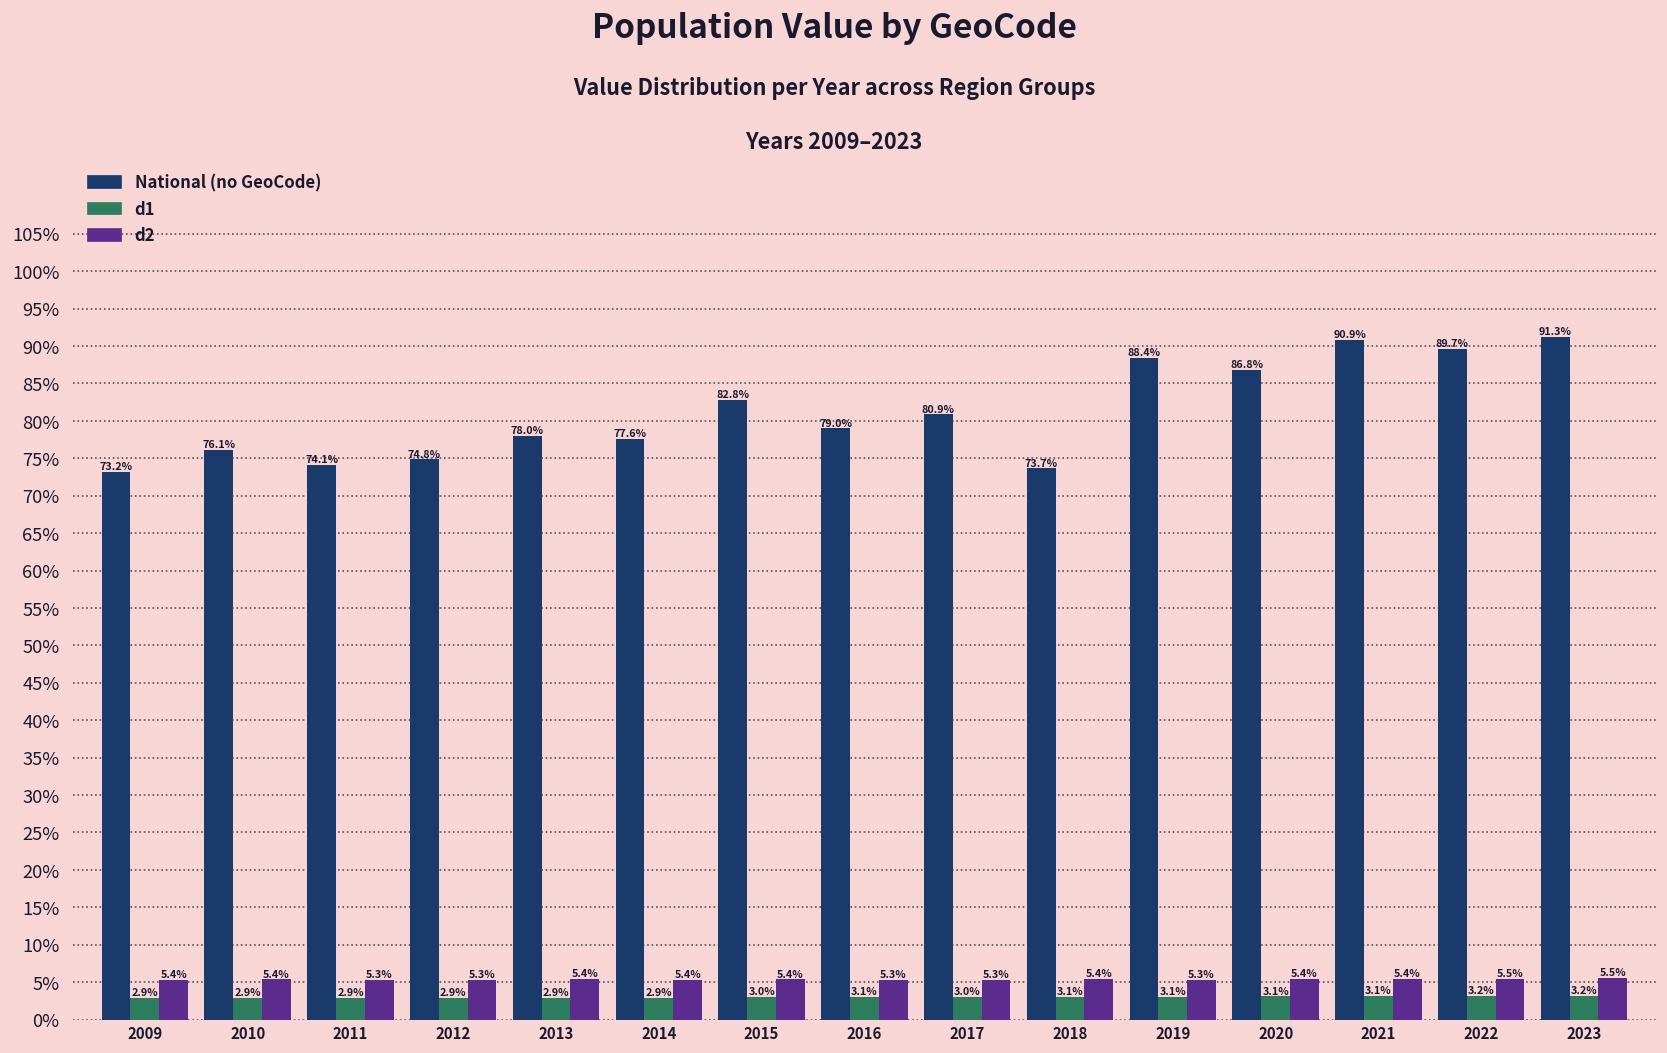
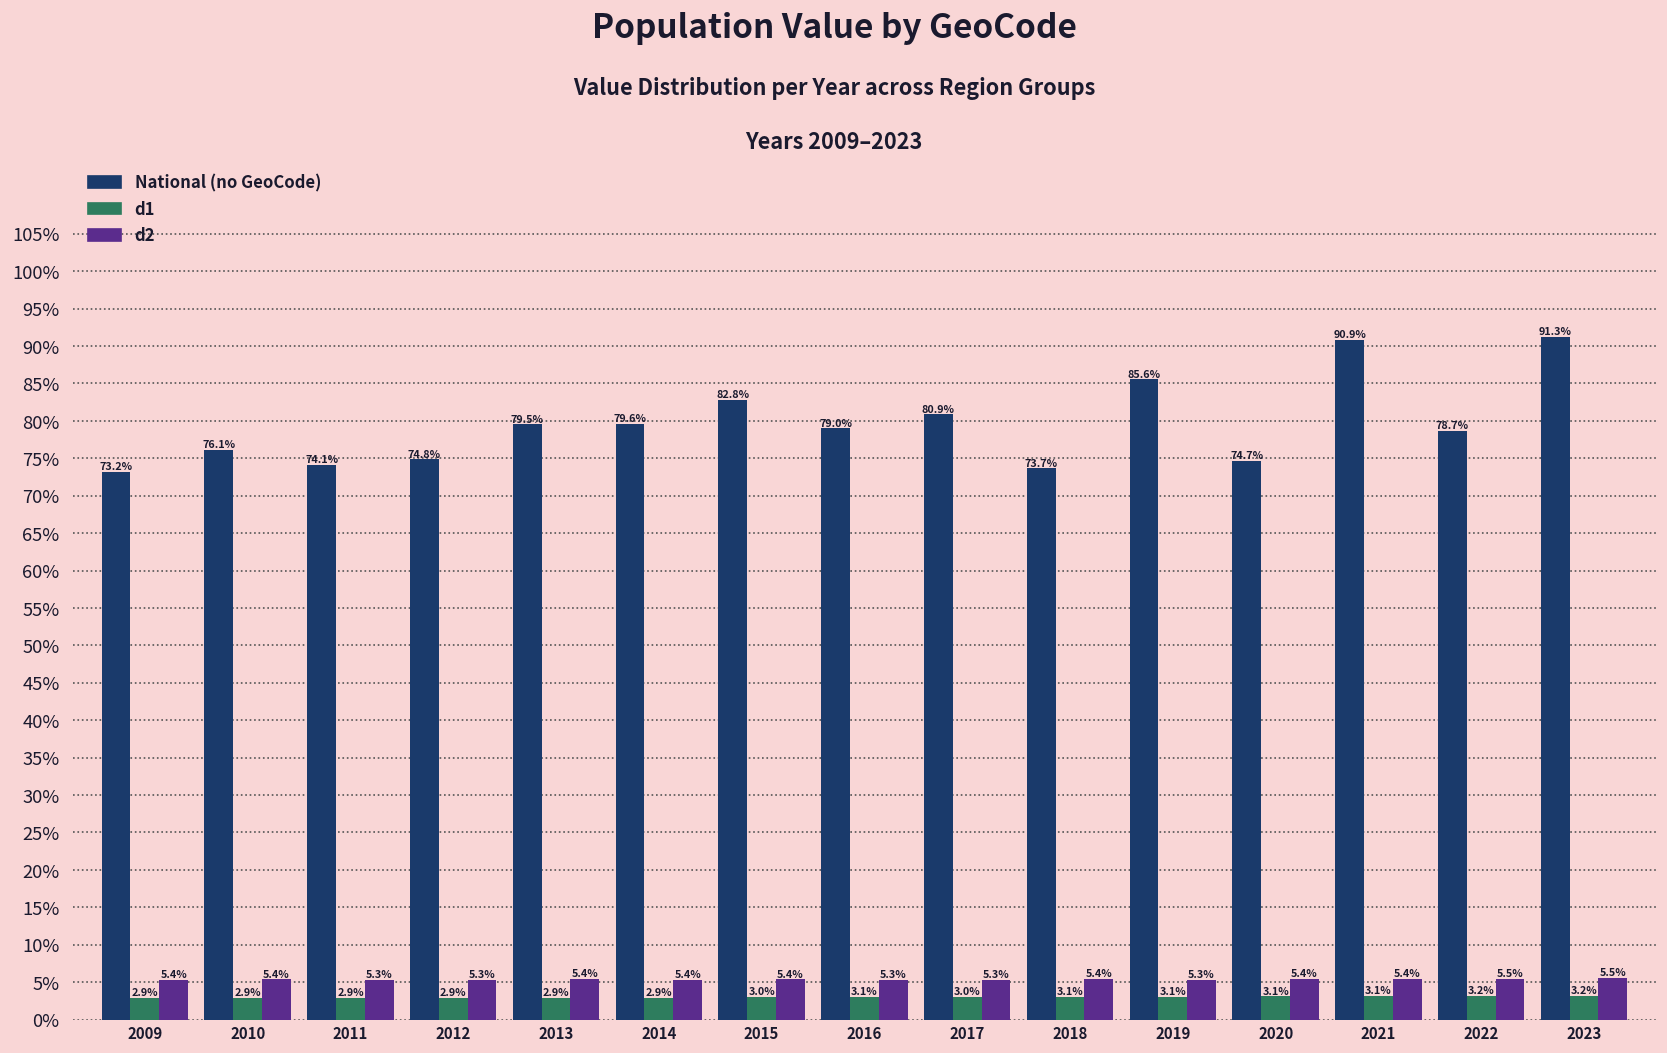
National (no GeoCode), 2013: 78.0% -> 79.5%
National (no GeoCode), 2014: 77.6% -> 79.6%
National (no GeoCode), 2019: 88.4% -> 85.6%
National (no GeoCode), 2020: 86.8% -> 74.7%
National (no GeoCode), 2022: 89.7% -> 78.7%
